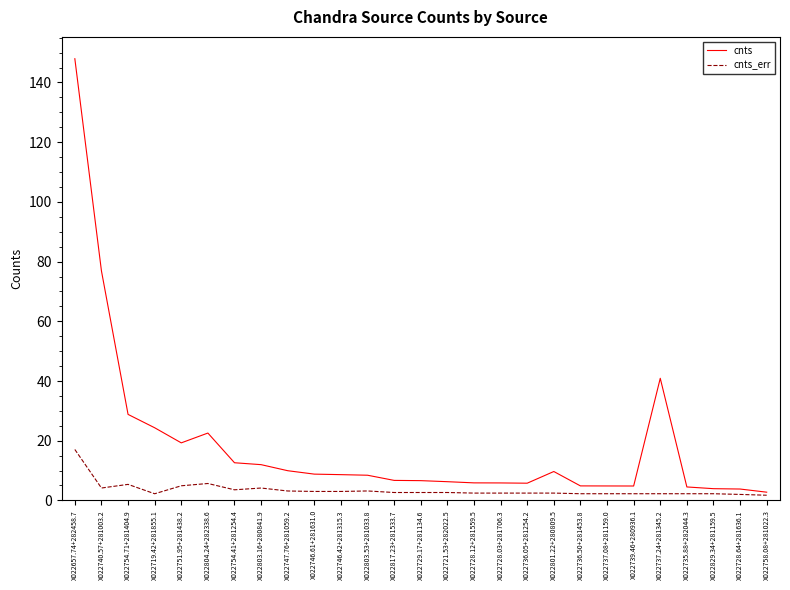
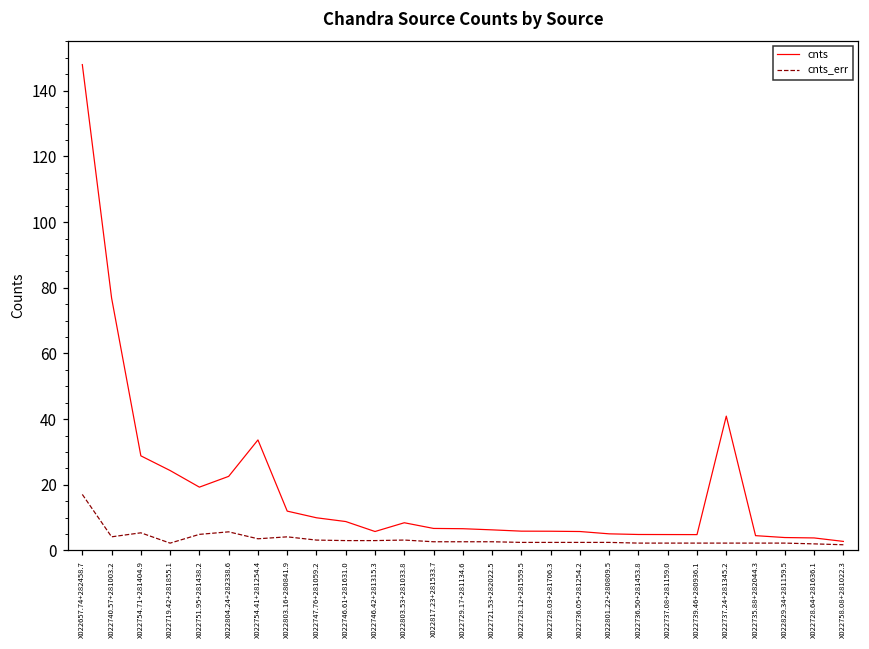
cnts, X022754.41+281254.4: 13 -> 34
cnts, X022746.42+281315.3: 9 -> 6
cnts, X022801.22+280809.5: 10 -> 5
